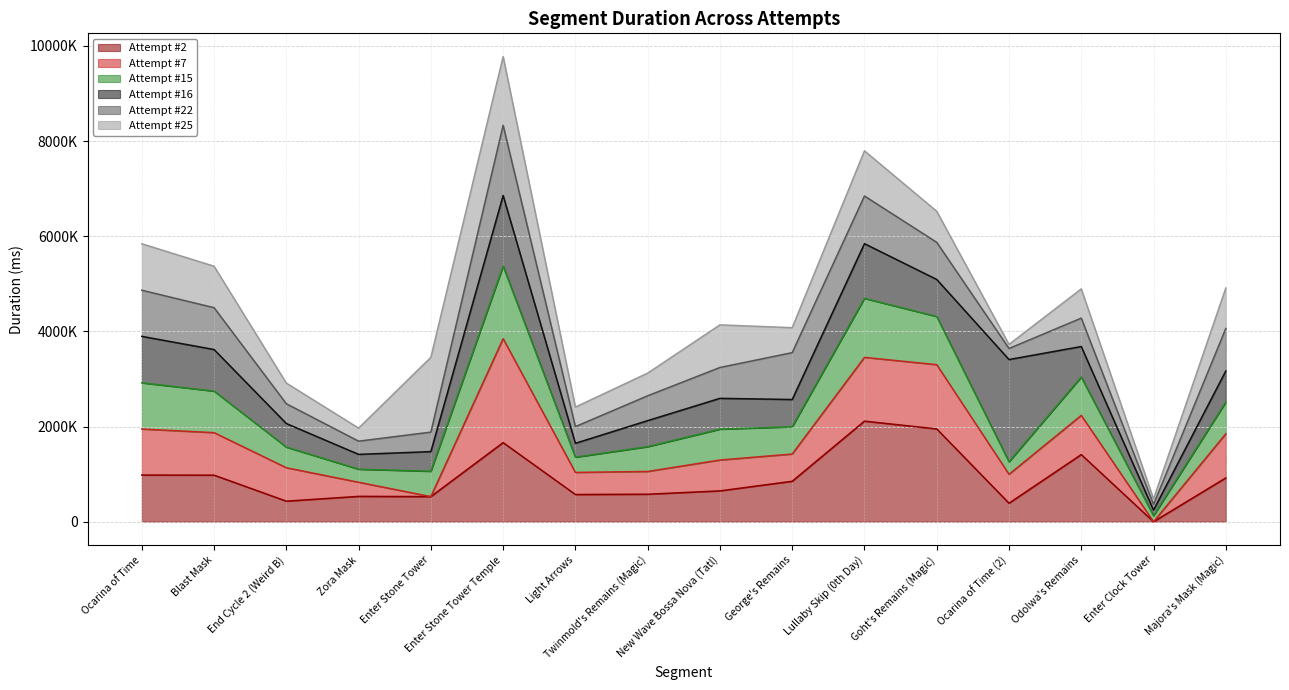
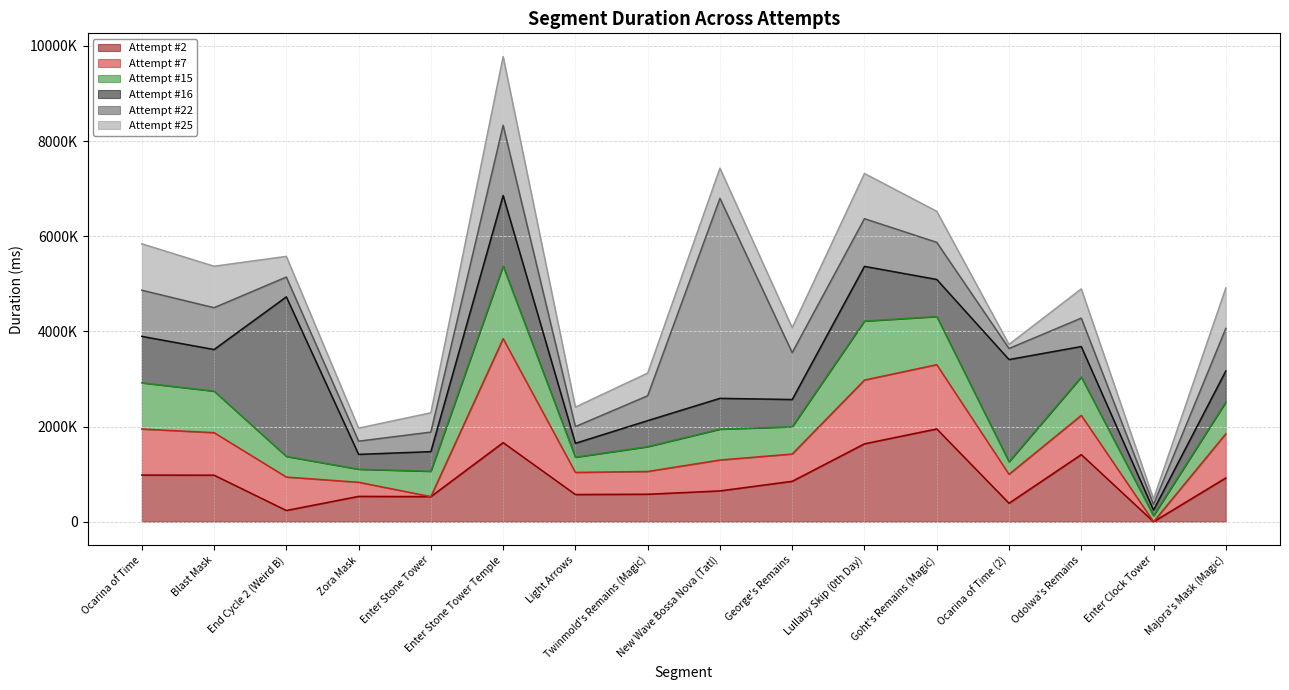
Attempt #2, End Cycle 2 (Weird B): 400000 -> 200000
Attempt #16, End Cycle 2 (Weird B): 500000 -> 3400000
Attempt #25, Enter Stone Tower: 1600000 -> 400000
Attempt #22, New Wave Bossa Nova (Tatl): 600000 -> 4200000
Attempt #25, New Wave Bossa Nova (Tatl): 900000 -> 600000
Attempt #2, Lullaby Skip (0th Day): 2100000 -> 1600000
